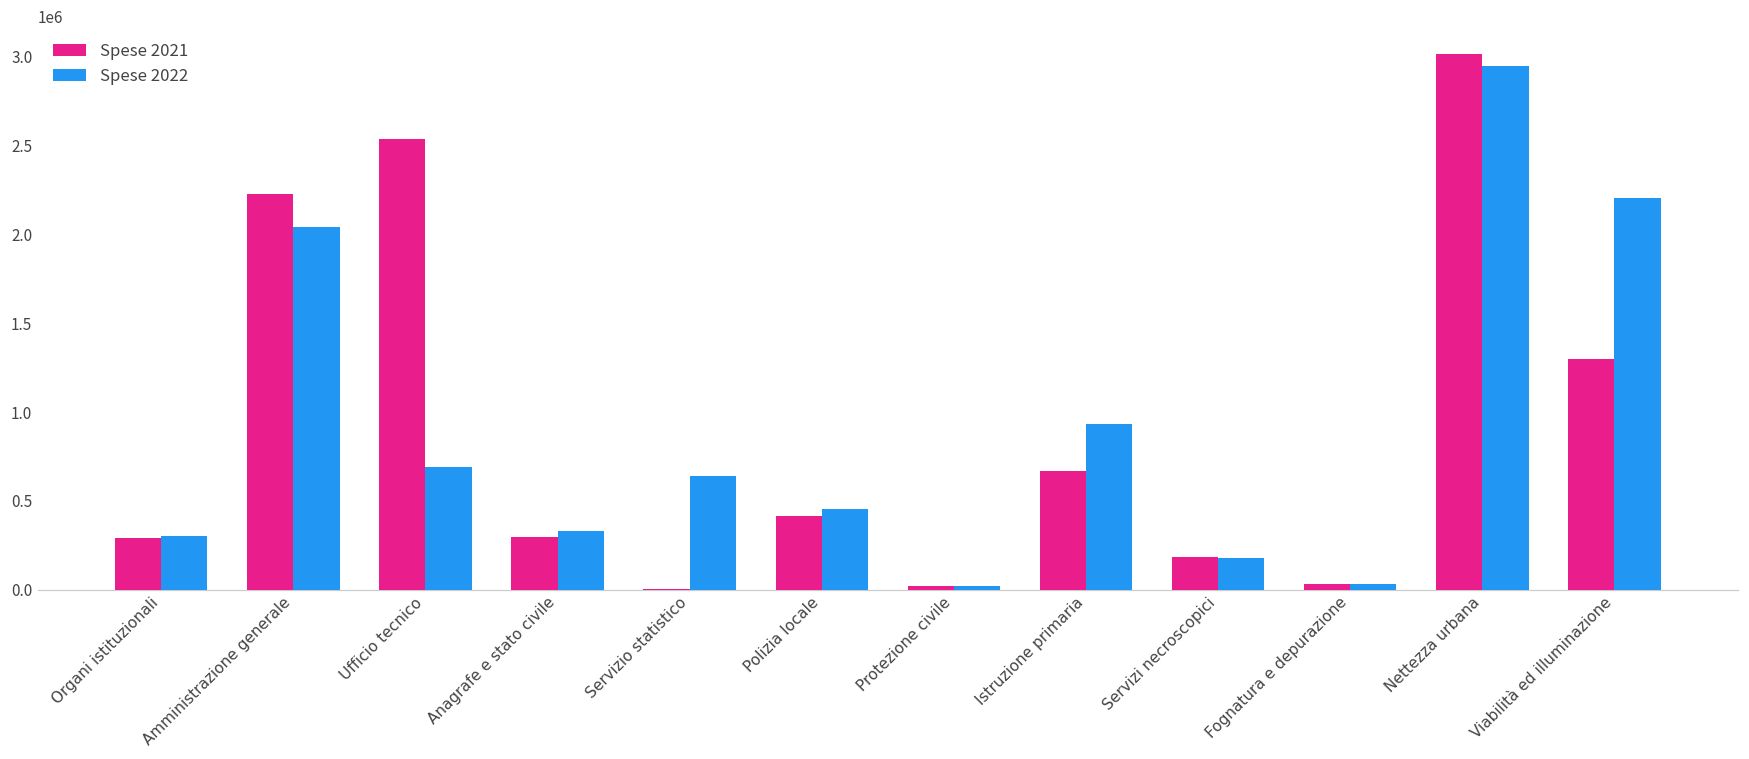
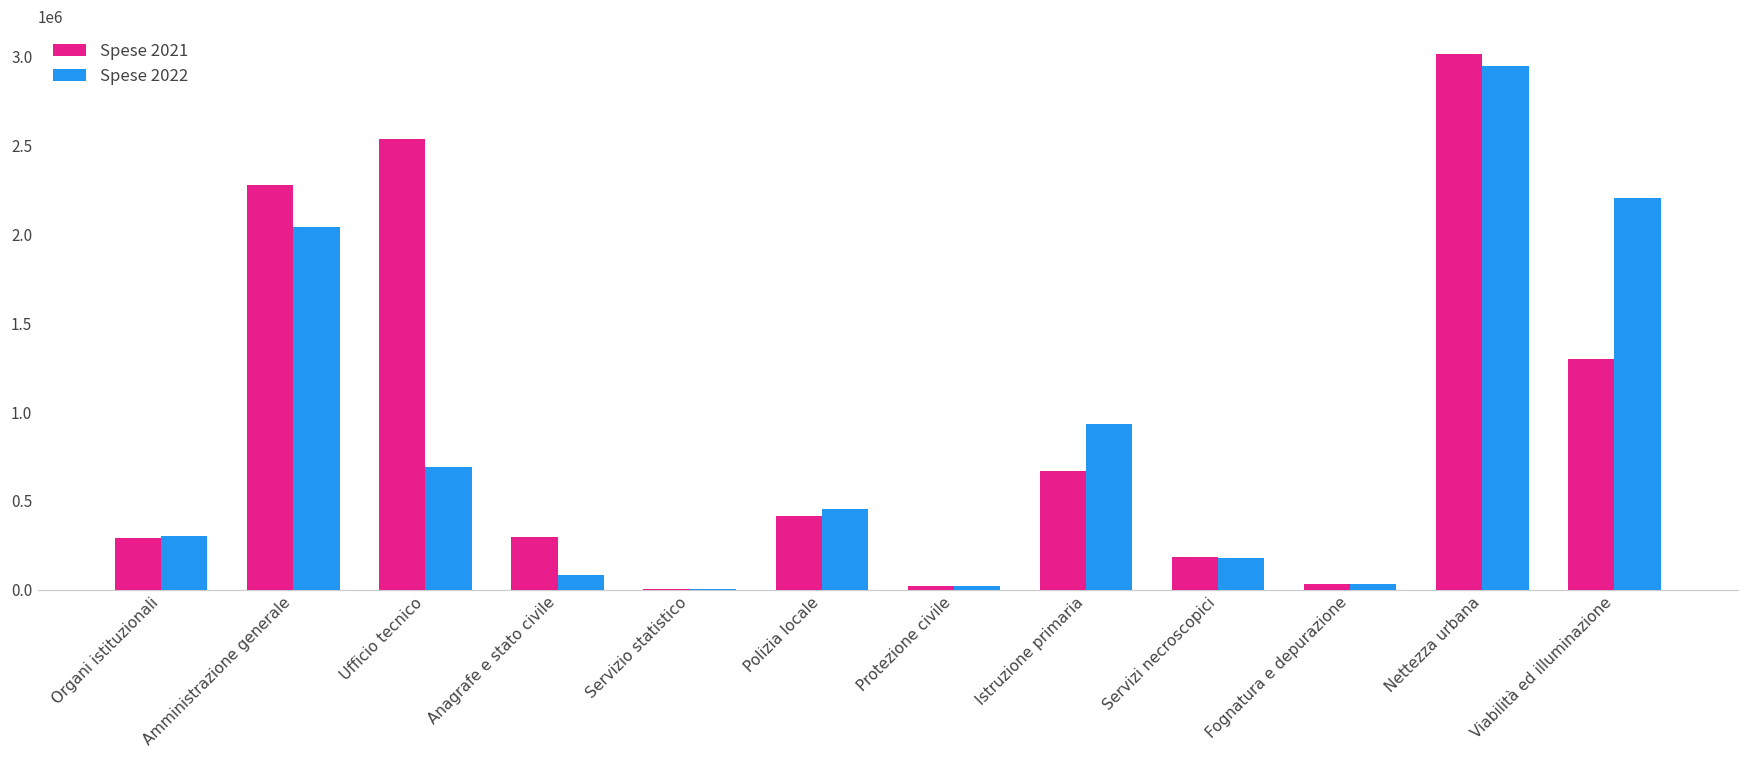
Spese 2021, Amministrazione generale: 2230000 -> 2280000
Spese 2022, Anagrafe e stato civile: 330000 -> 80000
Spese 2022, Servizio statistico: 640000 -> 10000
